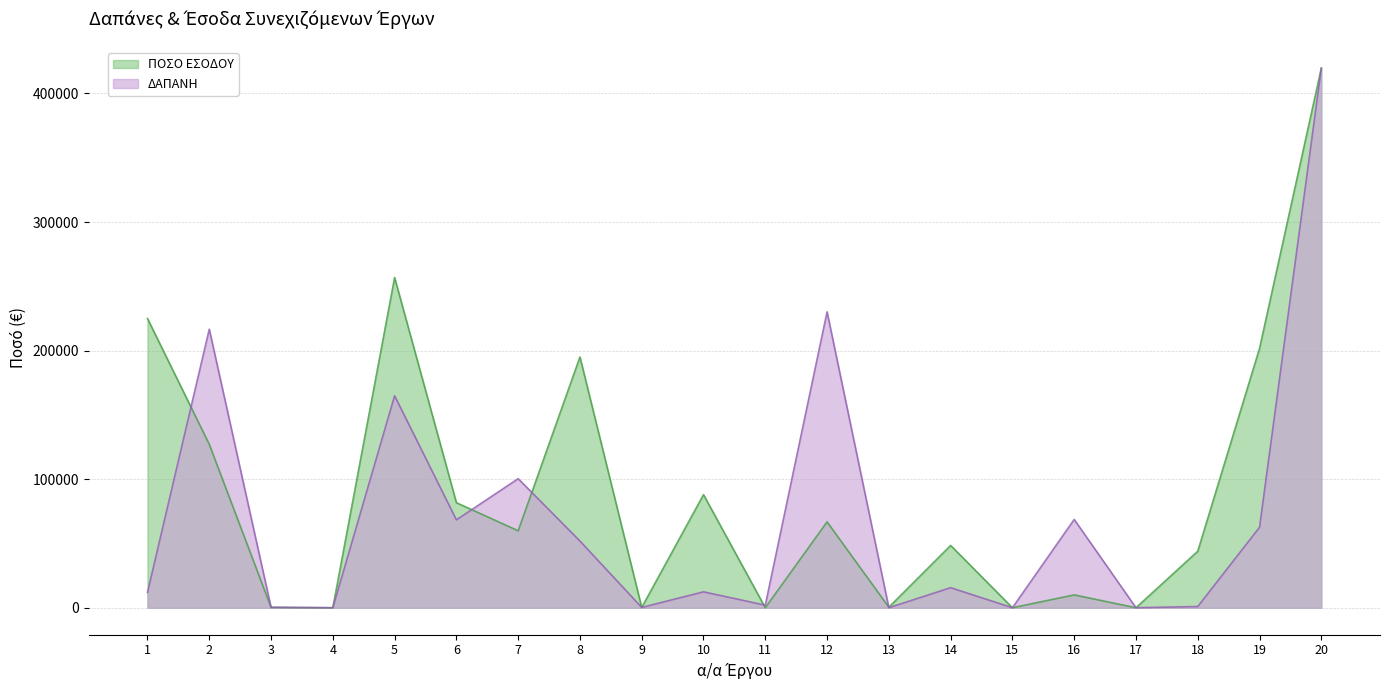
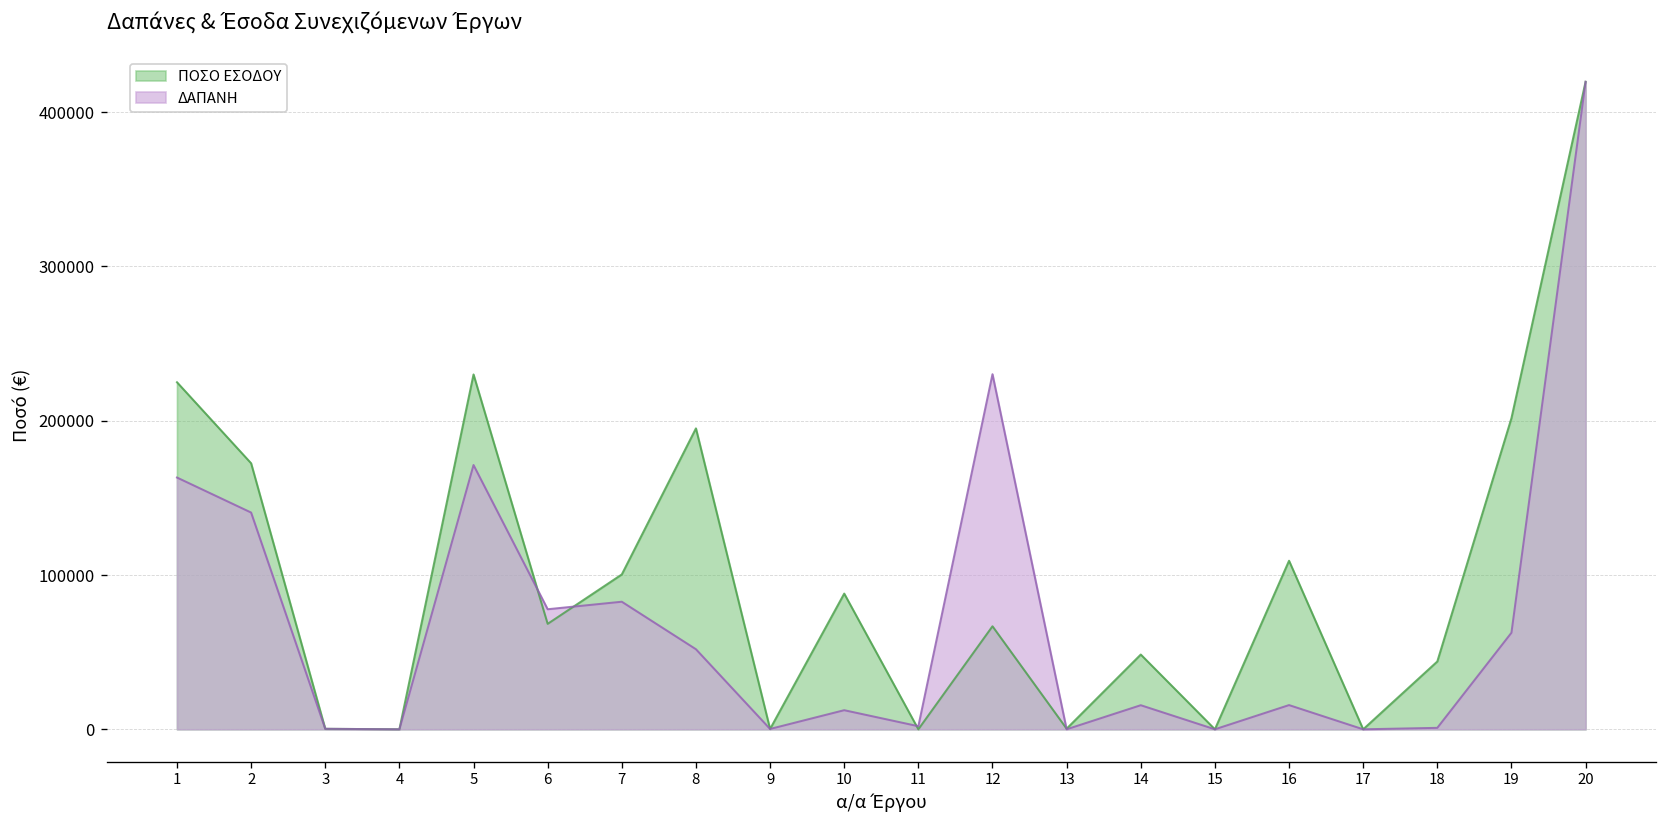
ΔΑΠΑΝΗ, 1: 12000 -> 163000
ΠΟΣΟ ΕΣΟΔΟΥ, 2: 127000 -> 172000
ΔΑΠΑΝΗ, 2: 217000 -> 140000
ΠΟΣΟ ΕΣΟΔΟΥ, 5: 257000 -> 230000
ΔΑΠΑΝΗ, 5: 165000 -> 171000
ΠΟΣΟ ΕΣΟΔΟΥ, 6: 82000 -> 68000
ΔΑΠΑΝΗ, 6: 68000 -> 78000
ΠΟΣΟ ΕΣΟΔΟΥ, 7: 60000 -> 100000
ΔΑΠΑΝΗ, 7: 100000 -> 83000
ΠΟΣΟ ΕΣΟΔΟΥ, 16: 10000 -> 109000
ΔΑΠΑΝΗ, 16: 69000 -> 16000
